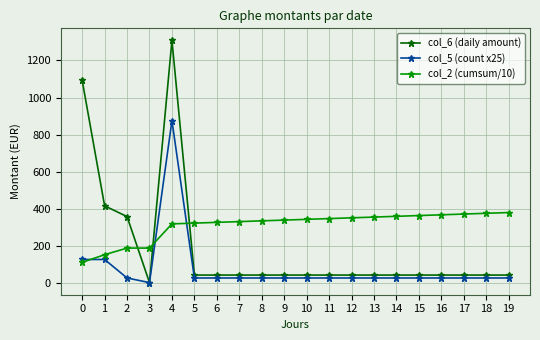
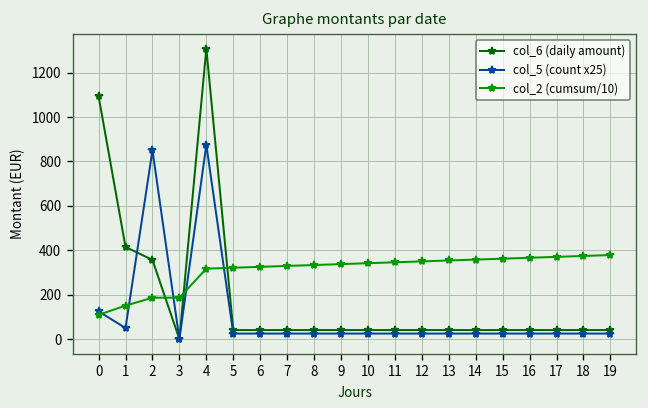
col_5 (count x25), 1: 130 -> 50
col_5 (count x25), 2: 30 -> 850
